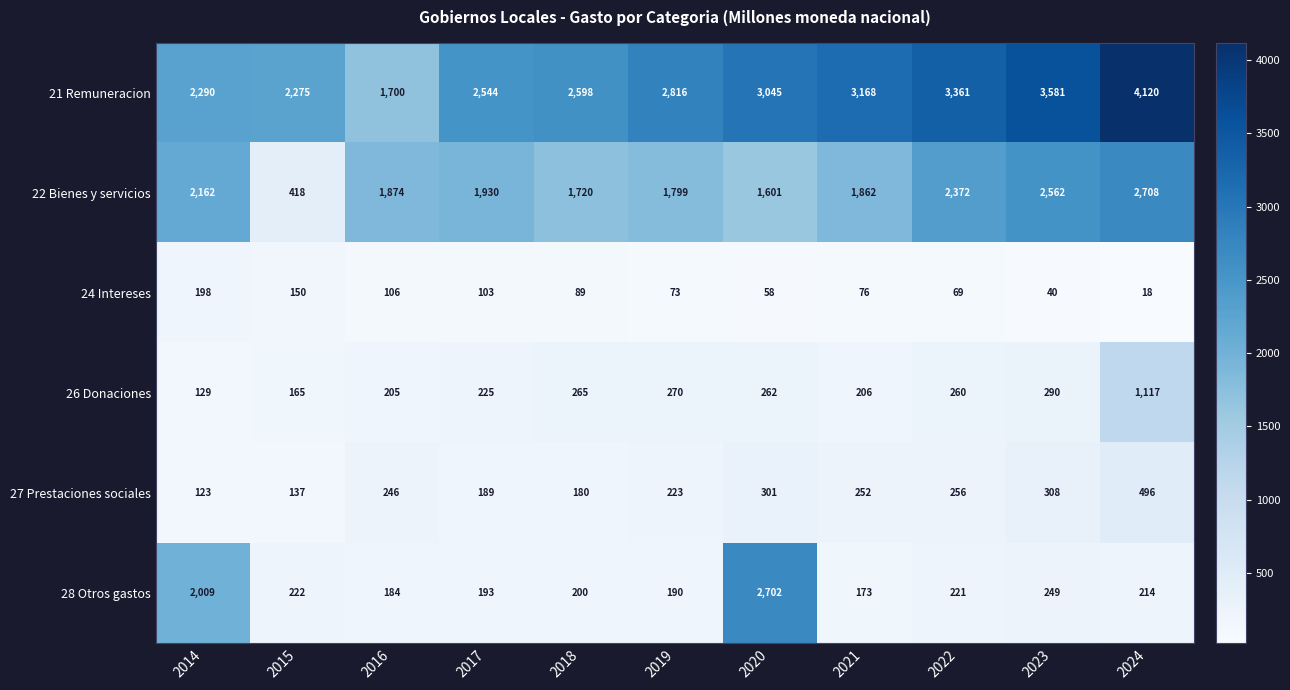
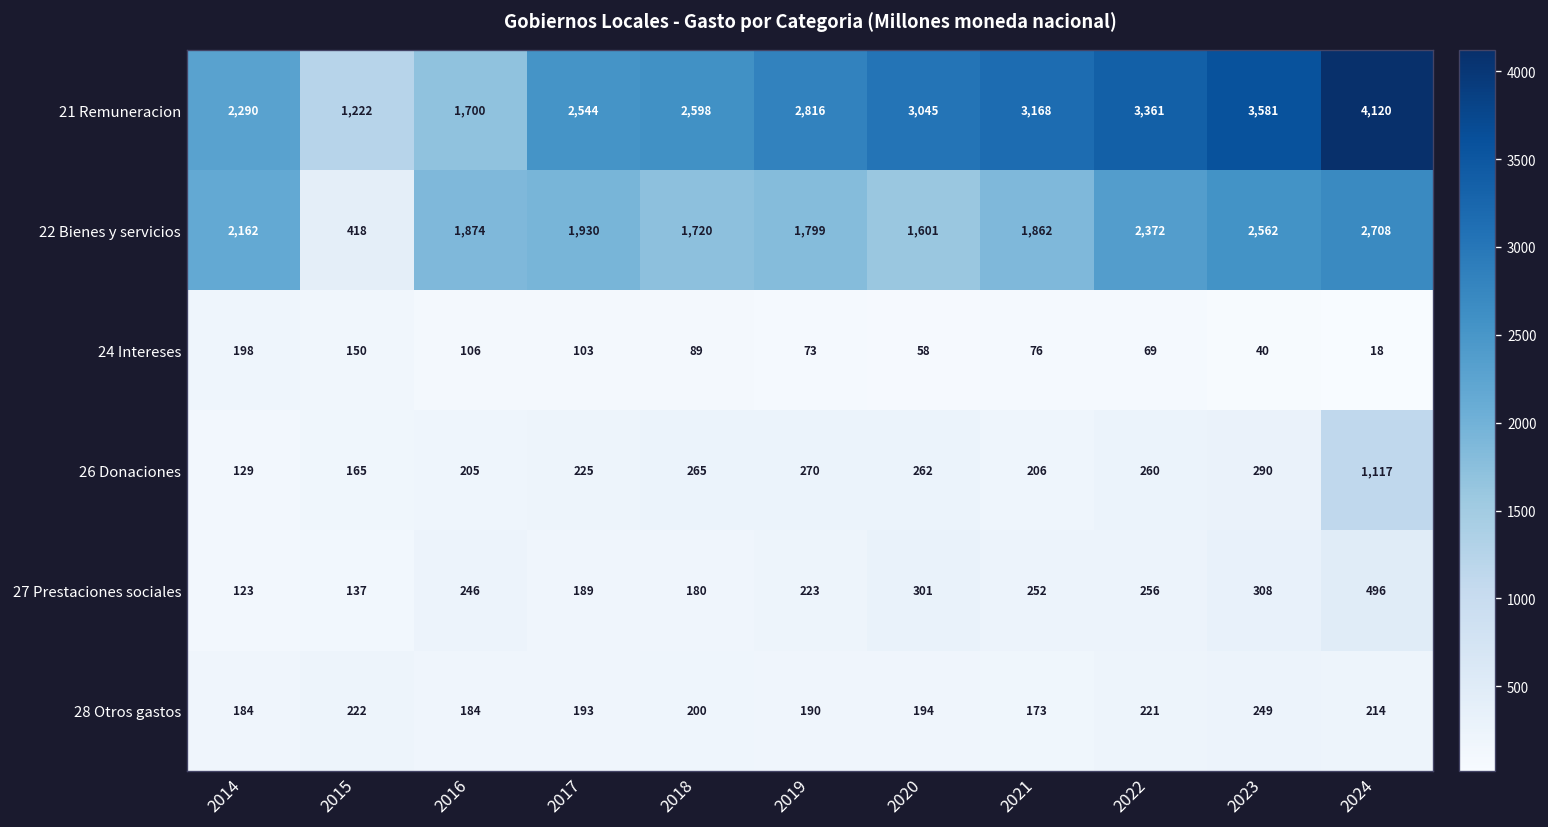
21 Remuneracion, 2015: 2,275 -> 1,222
28 Otros gastos, 2014: 2,009 -> 184
28 Otros gastos, 2020: 2,702 -> 194
